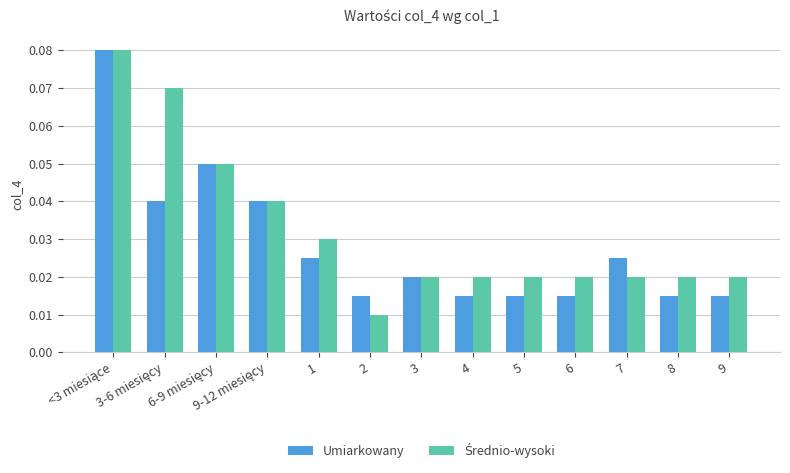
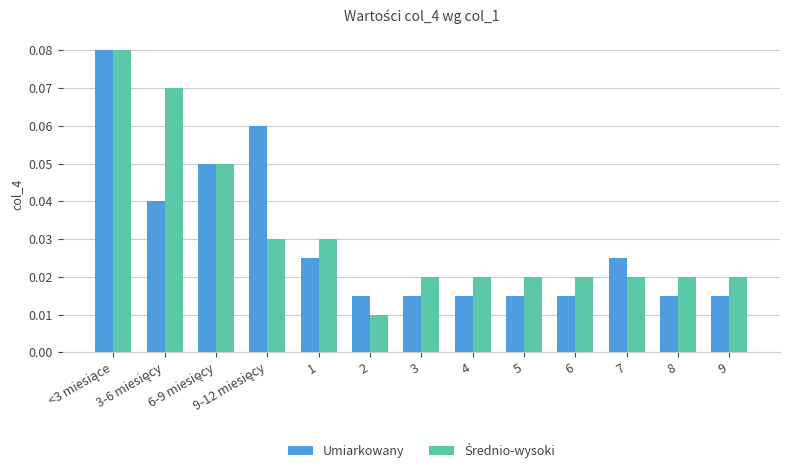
Umiarkowany, 9-12 miesięcy: 0.04 -> 0.06
Średnio-wysoki, 9-12 miesięcy: 0.04 -> 0.03
Umiarkowany, 3: 0.020 -> 0.015
